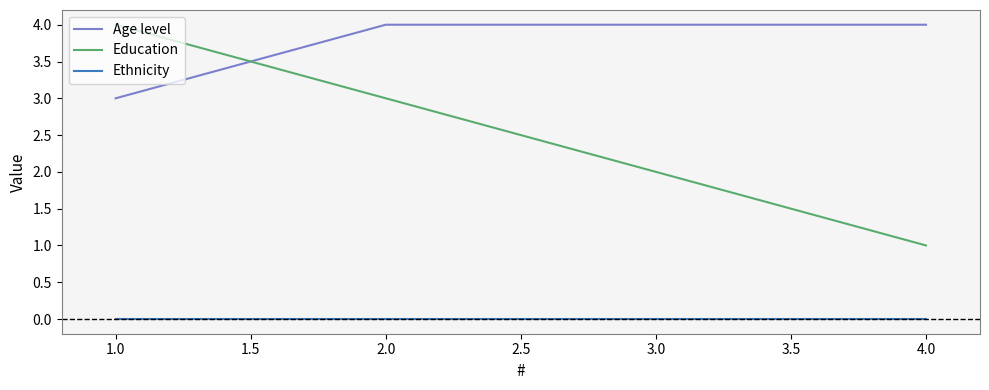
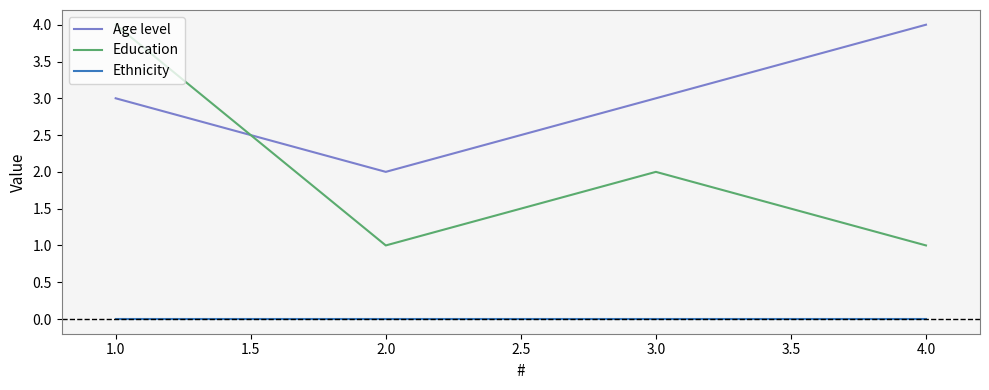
Age level, 2.0: 4 -> 2
Education, 2.0: 3 -> 1
Age level, 3.0: 4 -> 3
